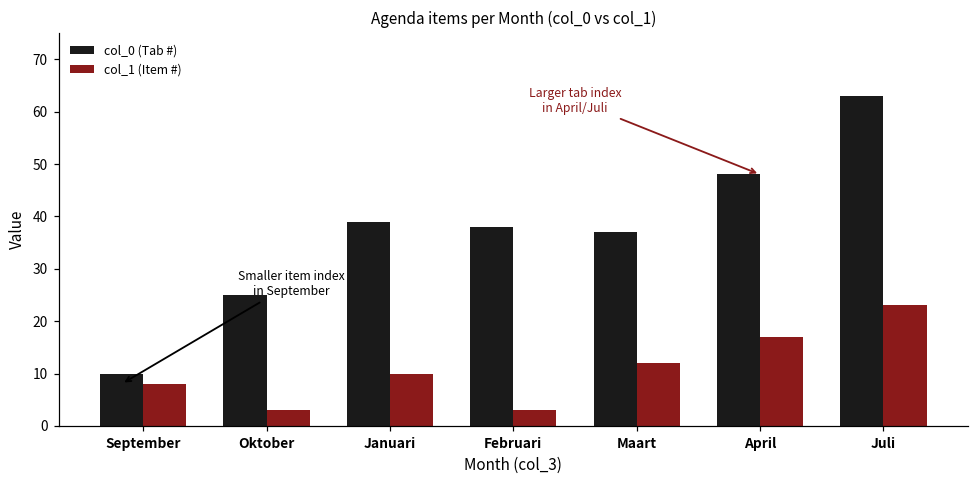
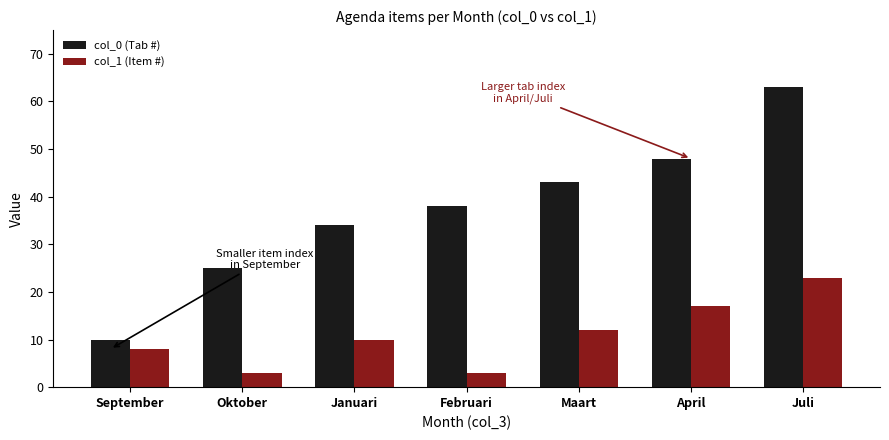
col_0 (Tab #), Januari: 39 -> 34
col_0 (Tab #), Maart: 37 -> 43
